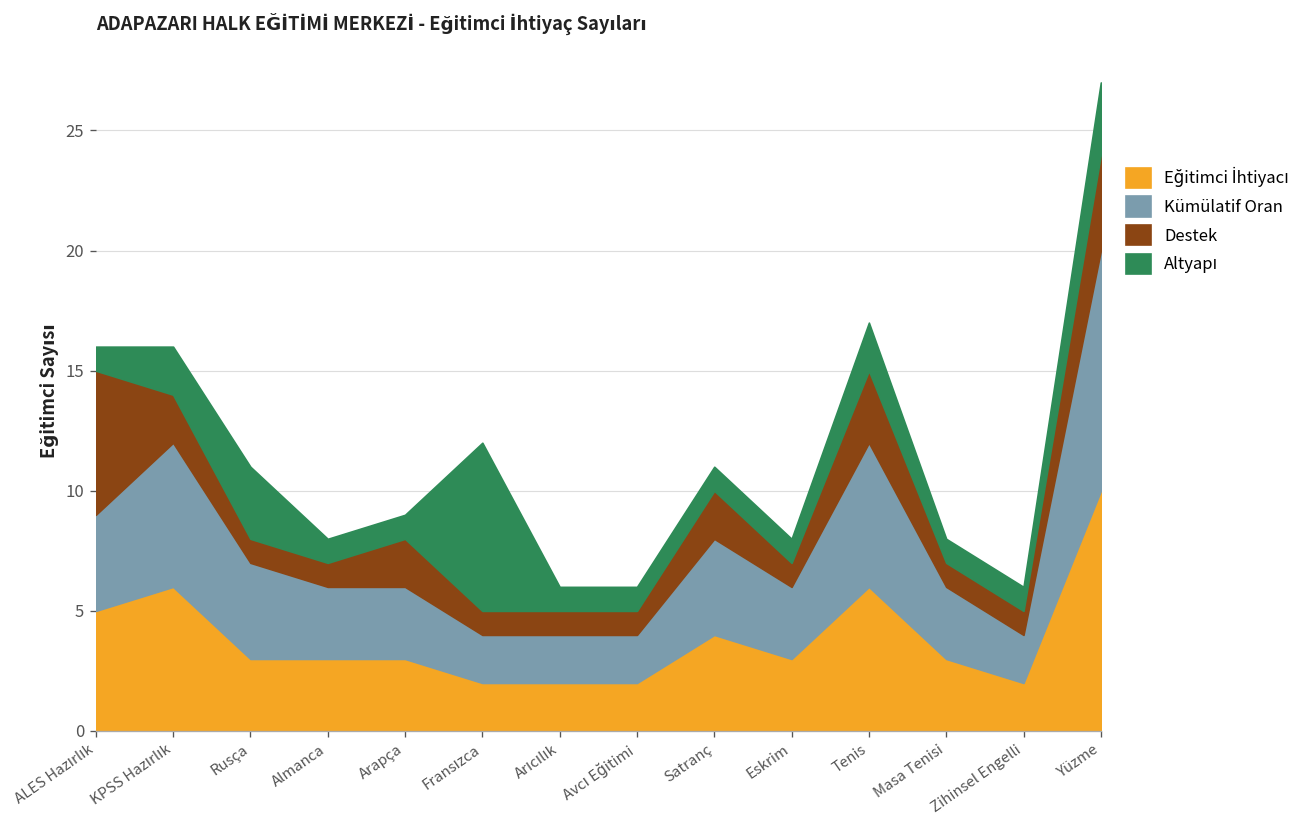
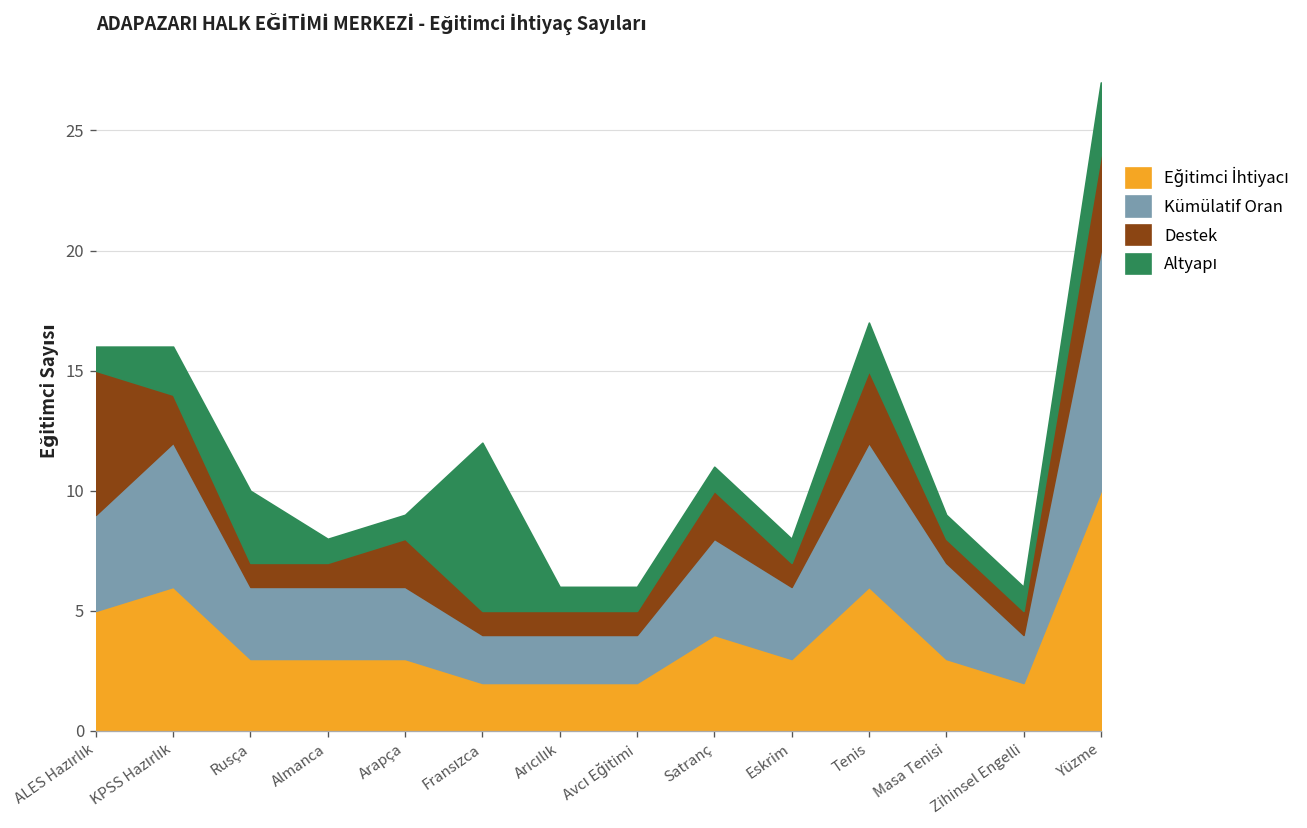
Kümülatif Oran, Rusça: 4 -> 3
Kümülatif Oran, Masa Tenisi: 3 -> 4
